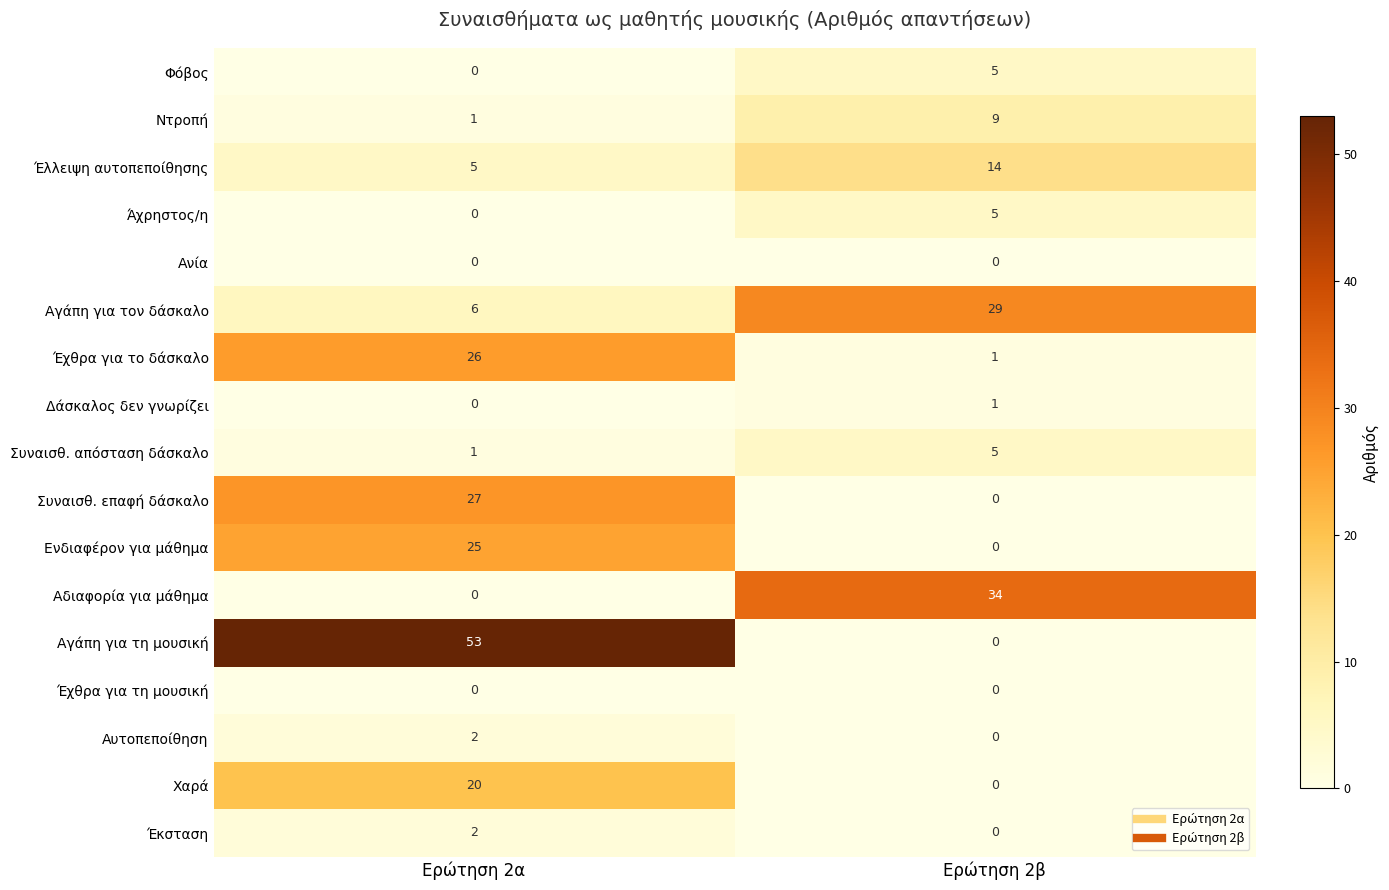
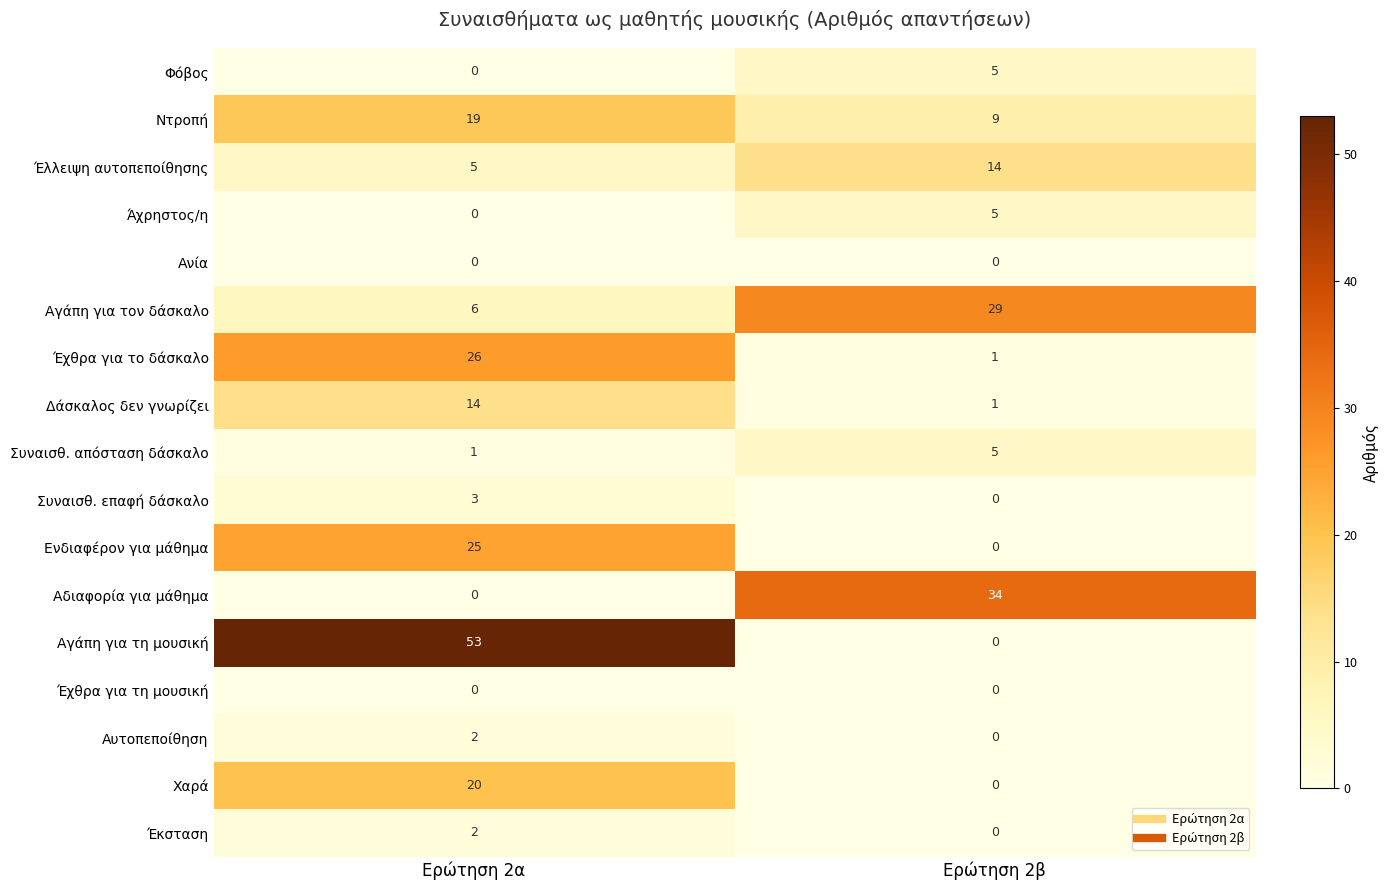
Ντροπή, Ερώτηση 2α: 1 -> 19
Δάσκαλος δεν γνωρίζει, Ερώτηση 2α: 0 -> 14
Συναισθ. επαφή δάσκαλο, Ερώτηση 2α: 27 -> 3
